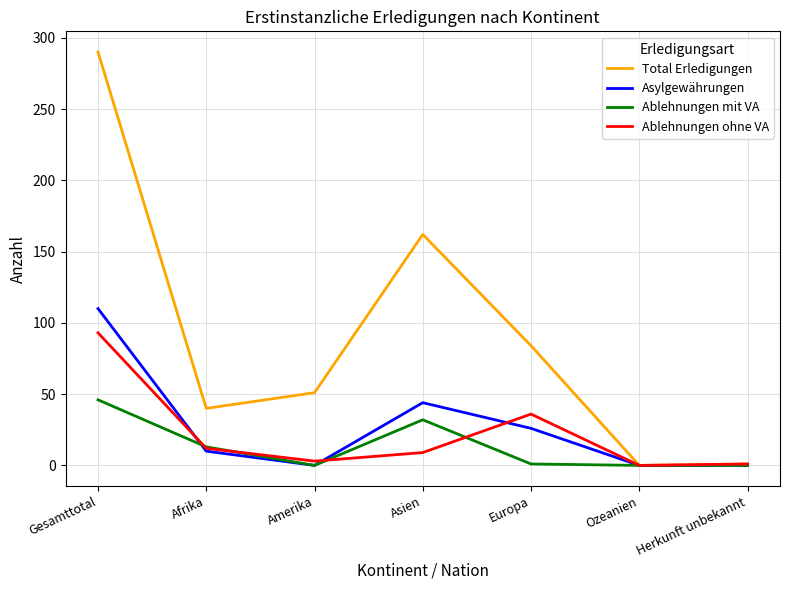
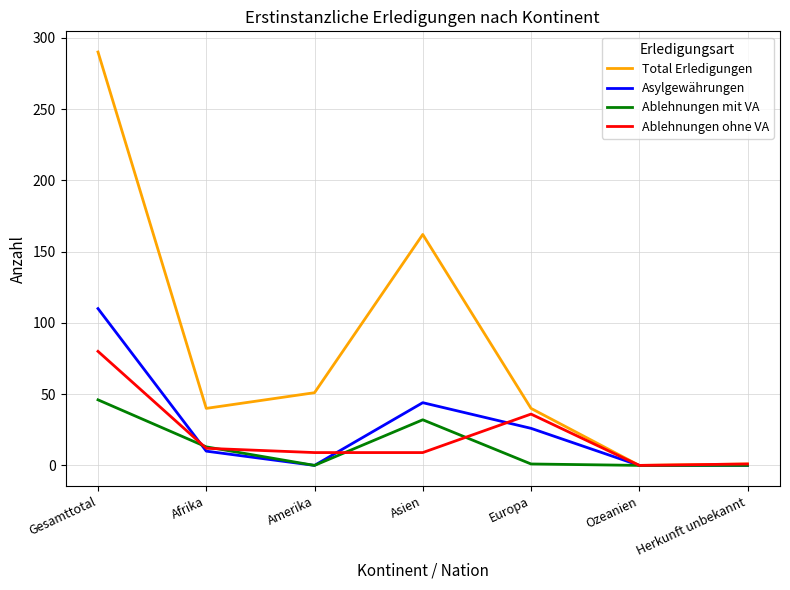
Ablehnungen ohne VA, Gesamttotal: 93 -> 80
Ablehnungen ohne VA, Amerika: 3 -> 9
Total Erledigungen, Europa: 84 -> 40
